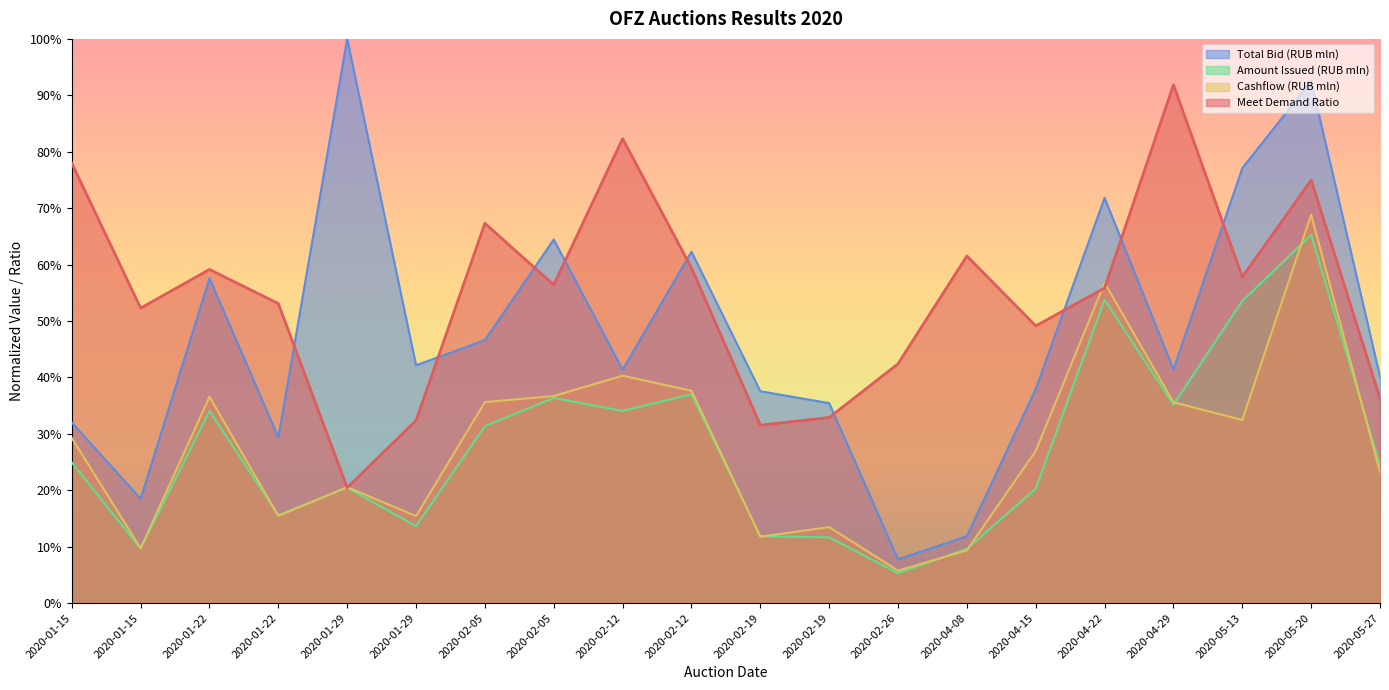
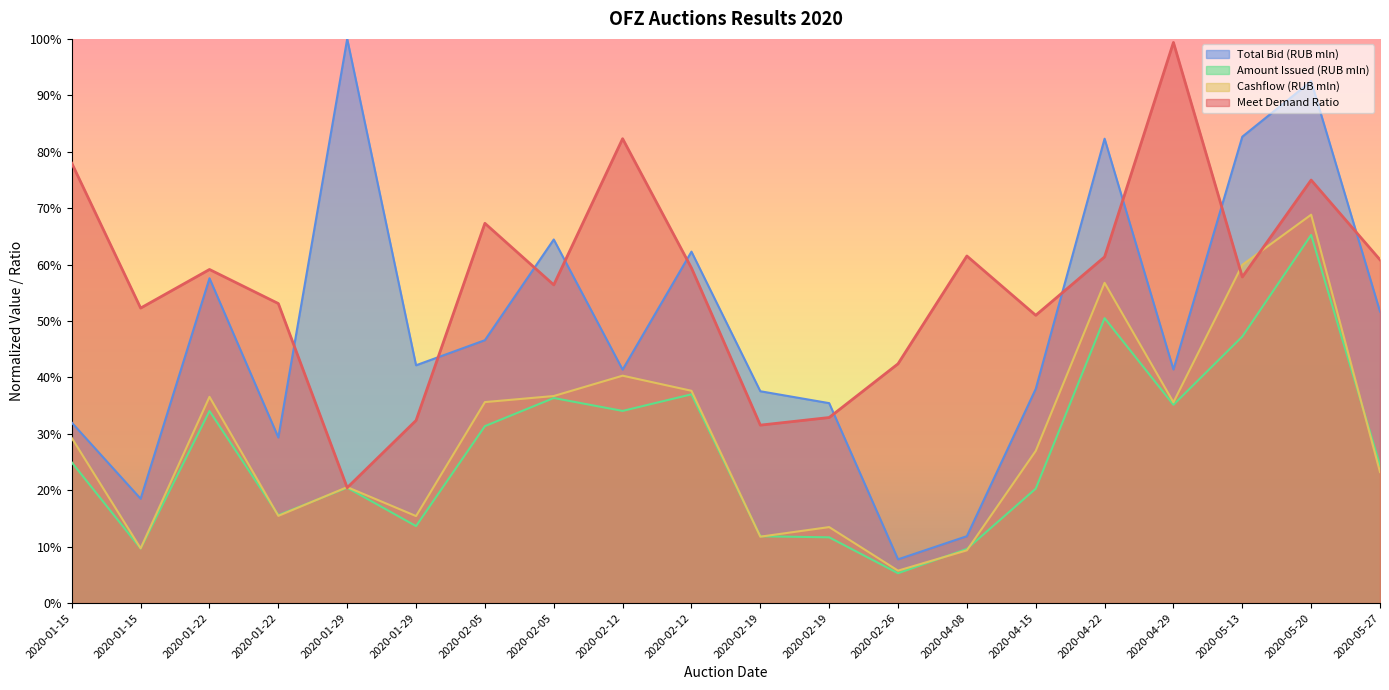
Meet Demand Ratio, 2020-04-15: 49% -> 51%
Total Bid (RUB mln), 2020-04-22: 72% -> 82%
Amount Issued (RUB mln), 2020-04-22: 54% -> 51%
Meet Demand Ratio, 2020-04-22: 56% -> 61%
Meet Demand Ratio, 2020-04-29: 92% -> 99%
Total Bid (RUB mln), 2020-05-13: 77% -> 83%
Amount Issued (RUB mln), 2020-05-13: 54% -> 47%
Cashflow (RUB mln), 2020-05-13: 32% -> 60%
Total Bid (RUB mln), 2020-05-27: 40% -> 52%
Meet Demand Ratio, 2020-05-27: 36% -> 61%
